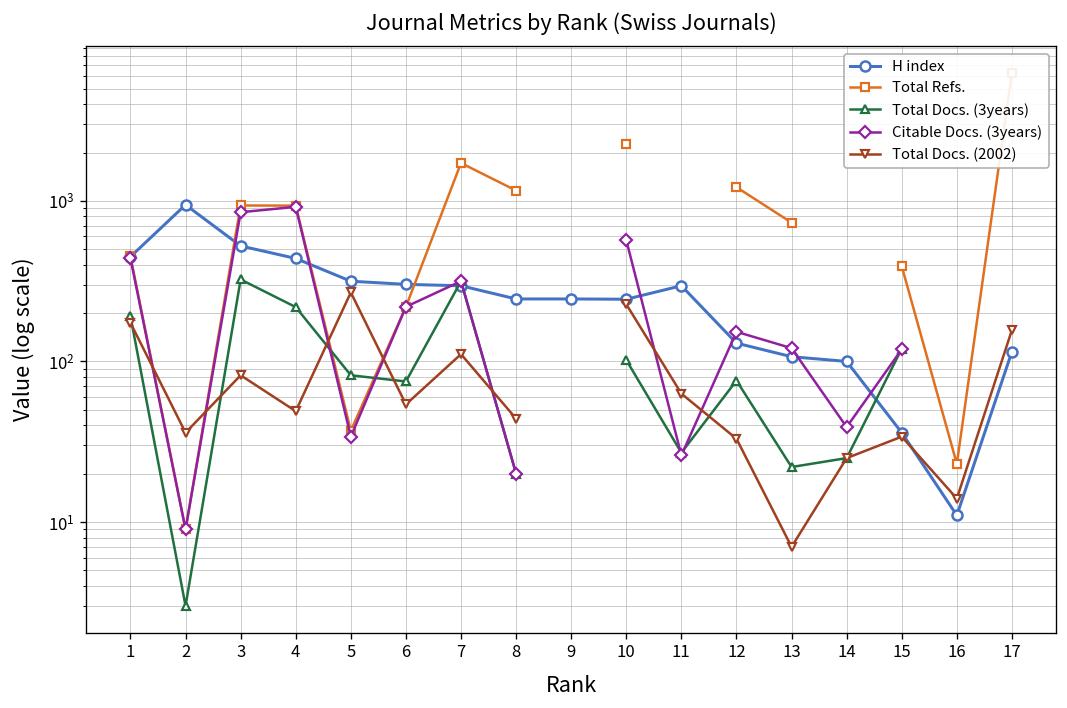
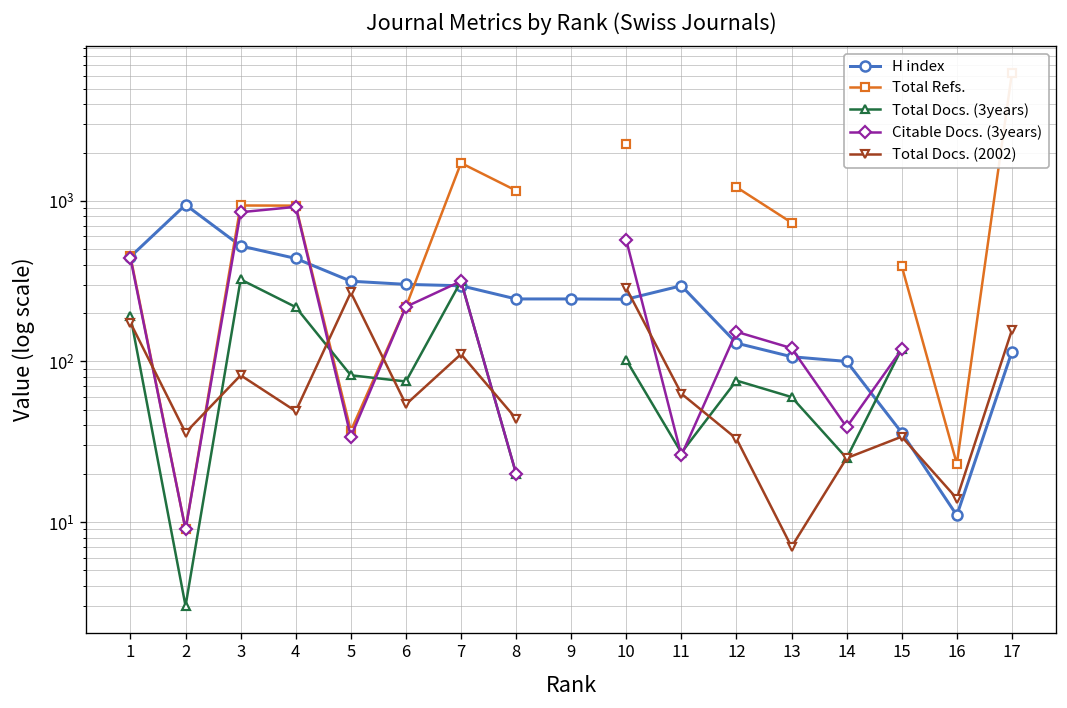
Total Docs. (2002), 10: 230 -> 290
Total Docs. (3years), 13: 22 -> 60
